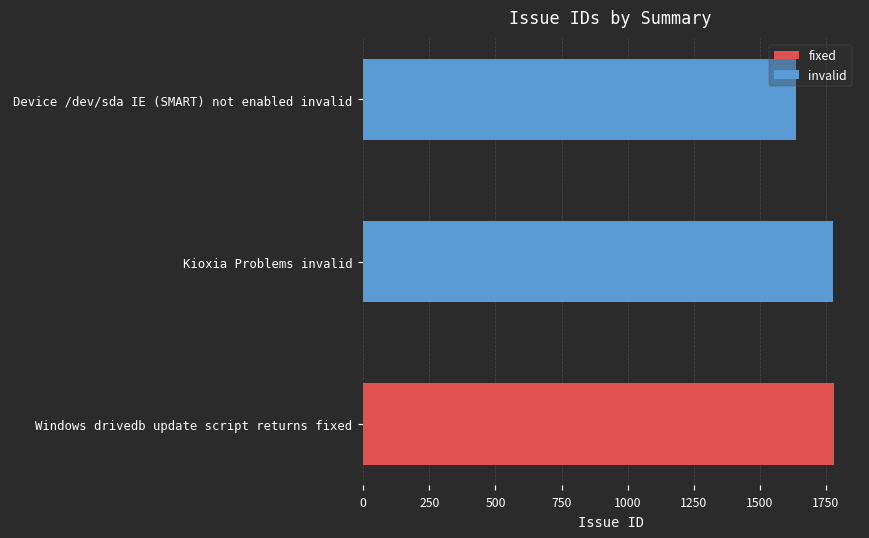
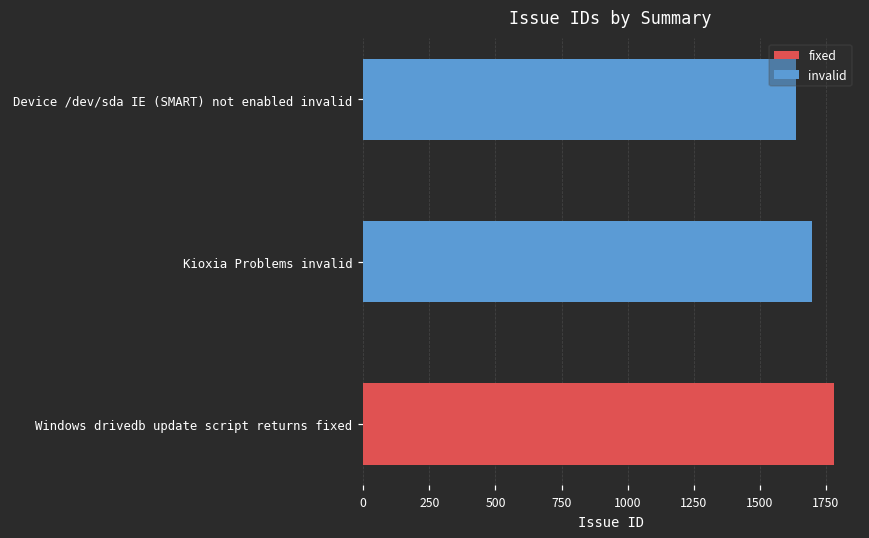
invalid, Kioxia Problems invalid: 1780 -> 1700
